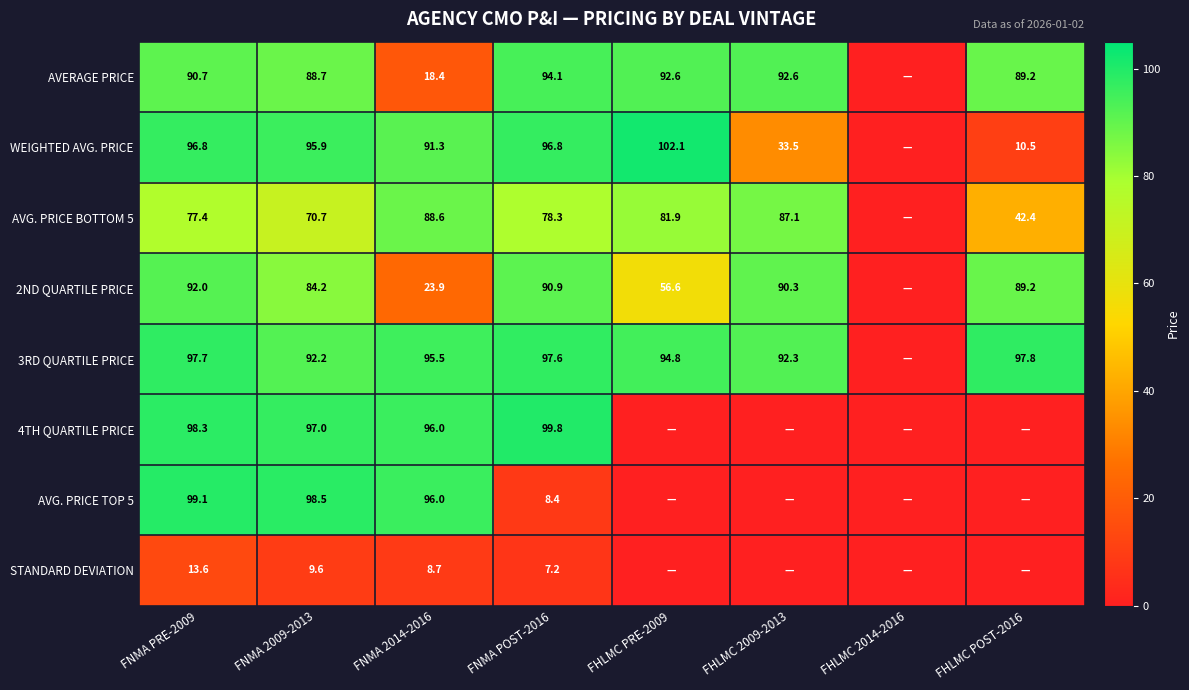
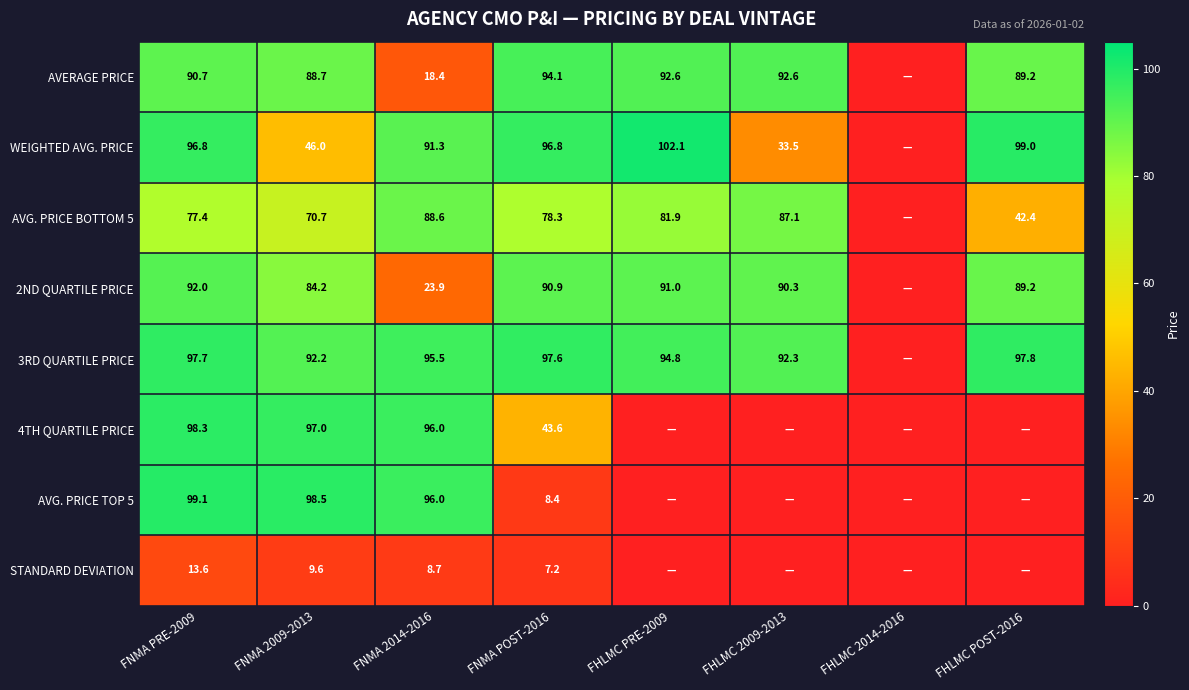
WEIGHTED AVG. PRICE, FNMA 2009-2013: 95.9 -> 46.0
WEIGHTED AVG. PRICE, FHLMC POST-2016: 10.5 -> 99.0
2ND QUARTILE PRICE, FHLMC PRE-2009: 56.6 -> 91.0
4TH QUARTILE PRICE, FNMA POST-2016: 99.8 -> 43.6
